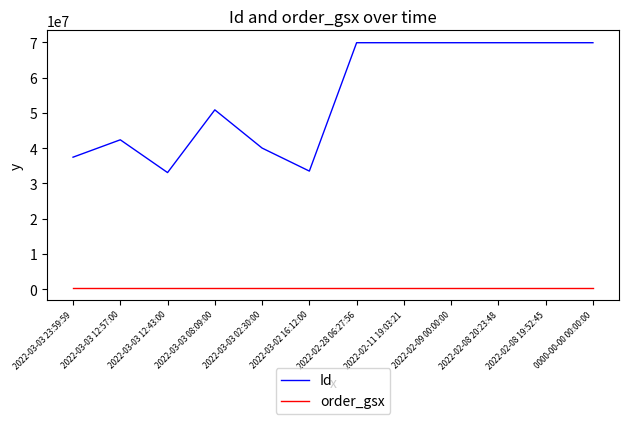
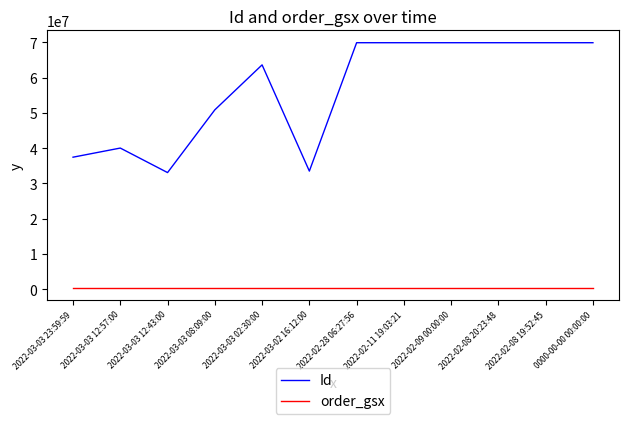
Id, 2022-03-03 12:57:00: 42000000 -> 40000000
Id, 2022-03-03 02:30:00: 40000000 -> 64000000
